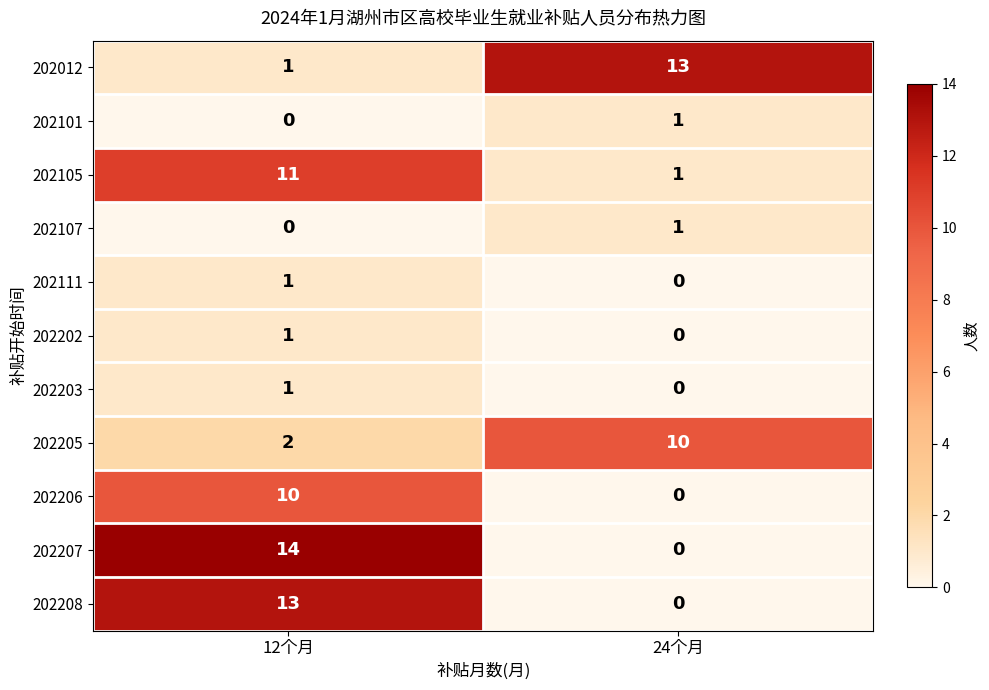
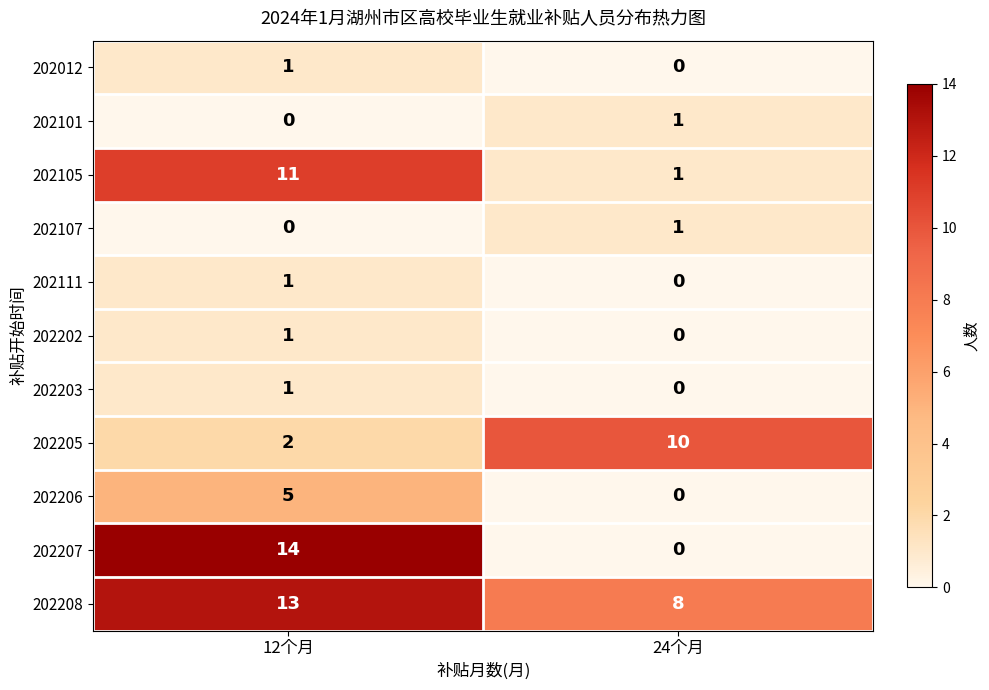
202012, 24个月: 13 -> 0
202206, 12个月: 10 -> 5
202208, 24个月: 0 -> 8
